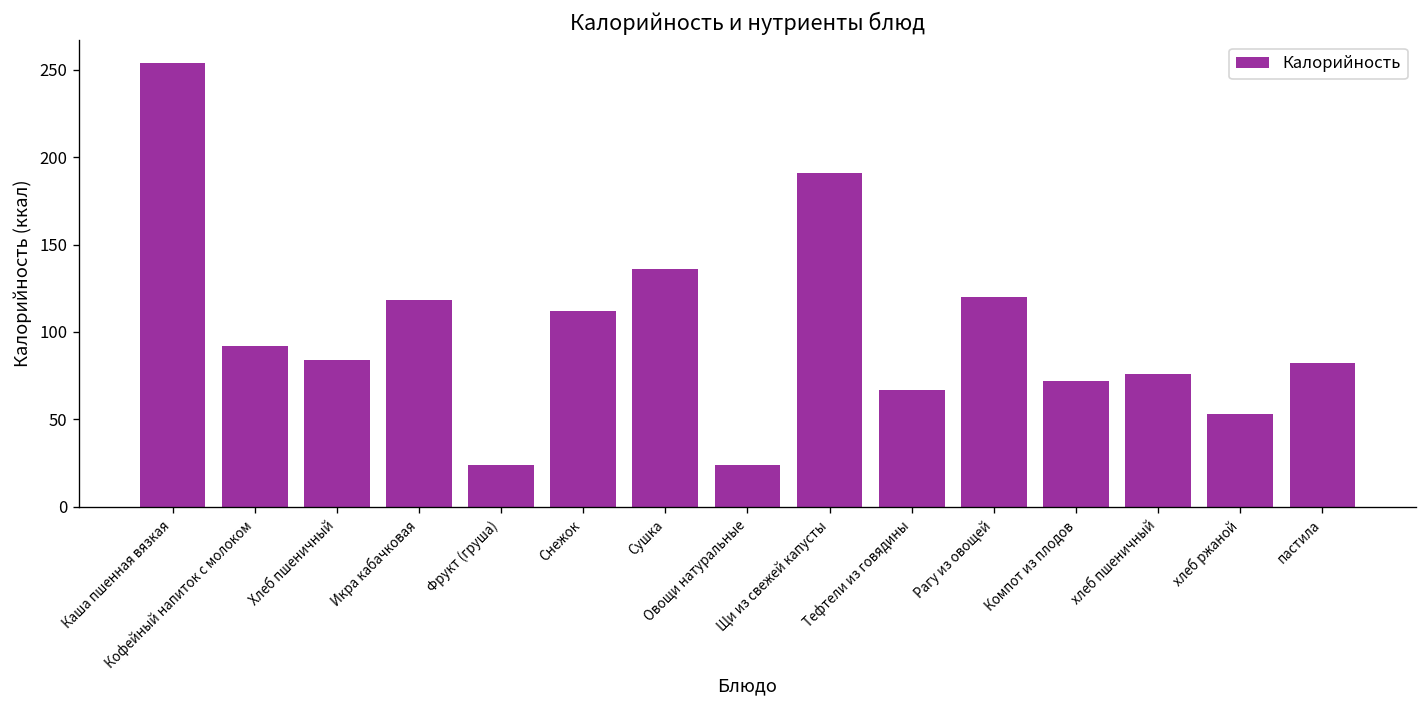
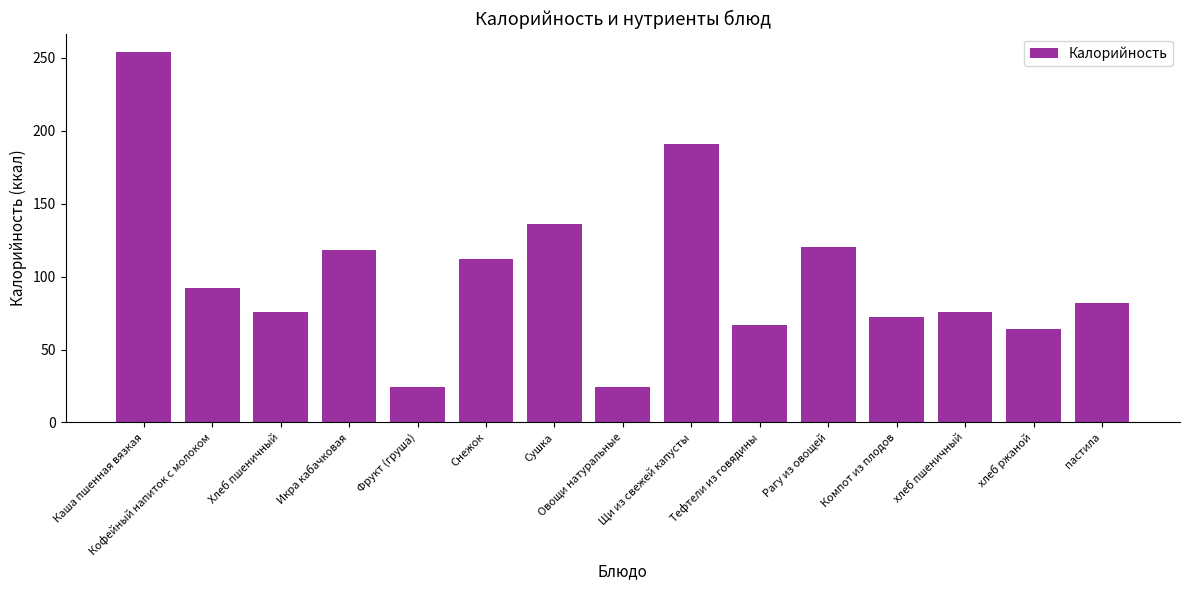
Хлеб пшеничный: 84 -> 76
хлеб ржаной: 53 -> 64
